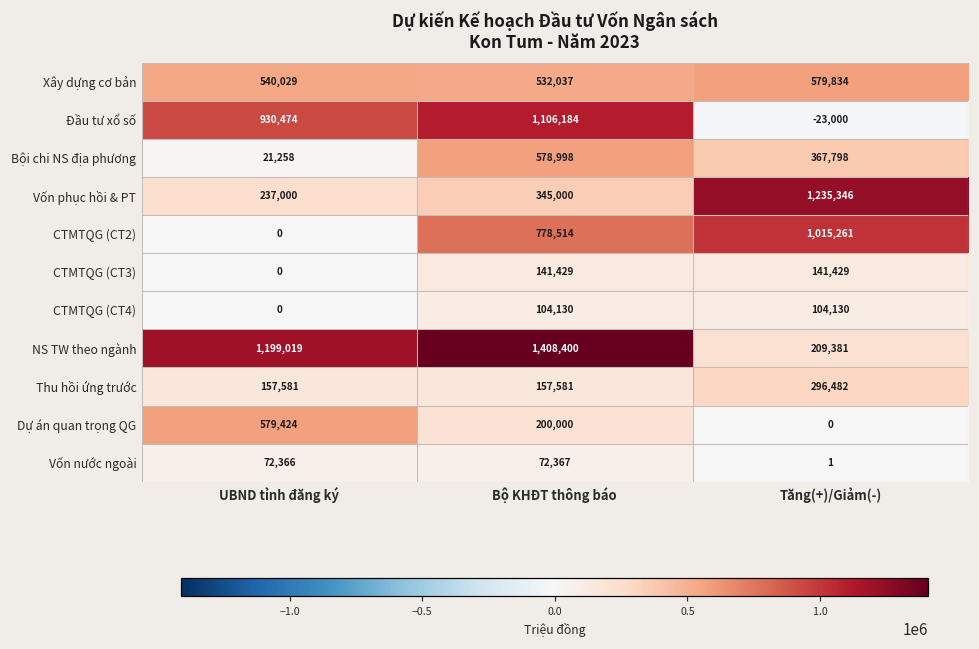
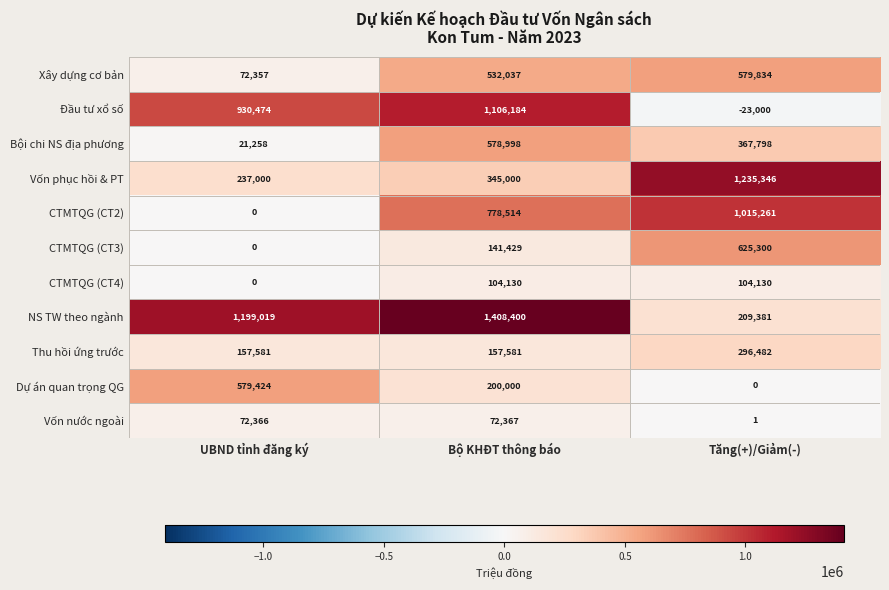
Xây dựng cơ bản, UBND tỉnh đăng ký: 540,029 -> 72,357
CTMTQG (CT3), Tăng(+)/Giảm(-): 141,429 -> 625,300
